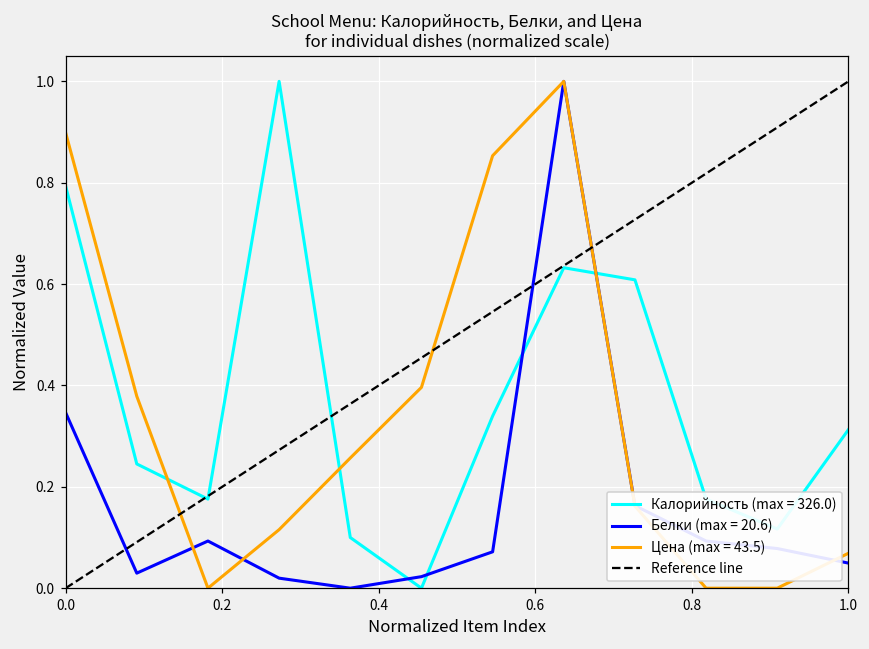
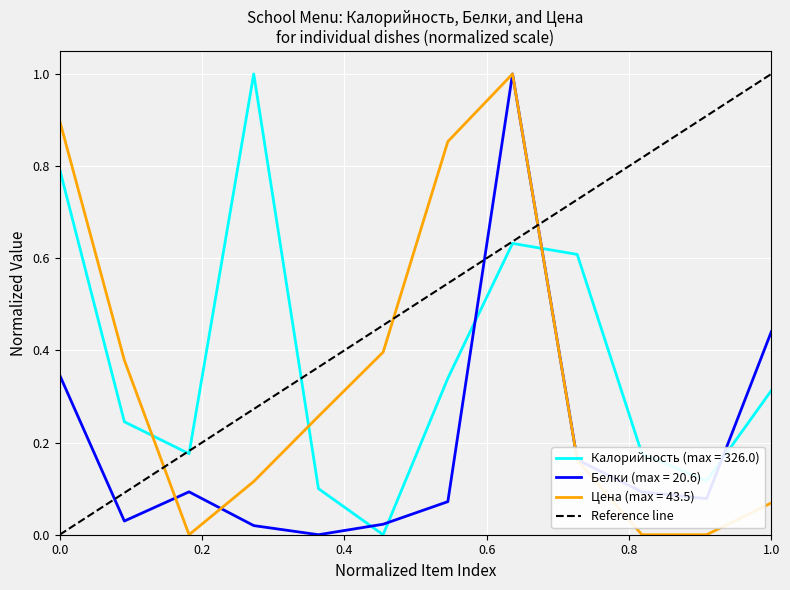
Белки (max = 20.6), 1.0: 0.05 -> 0.44
